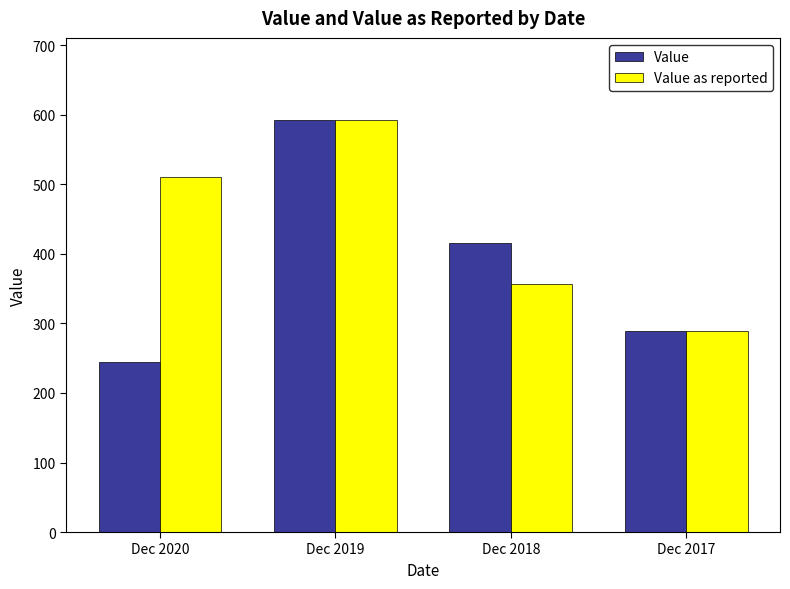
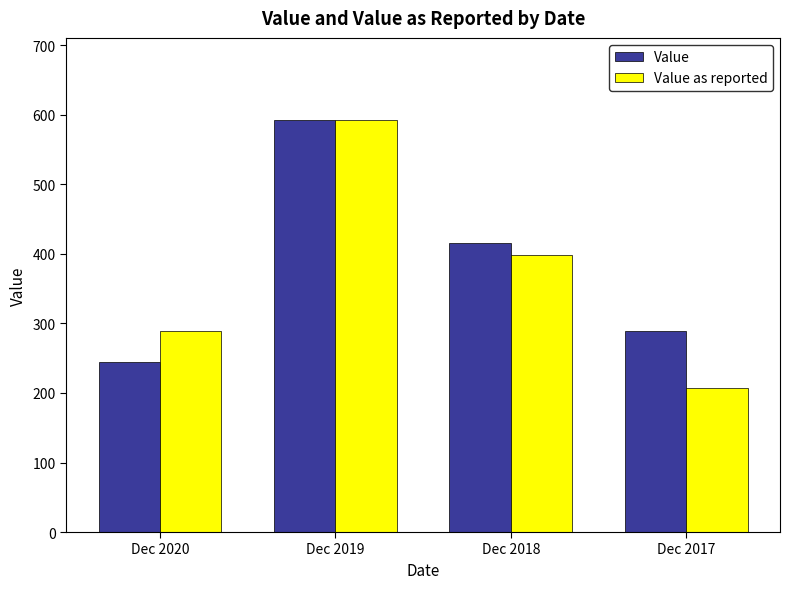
Value as reported, Dec 2020: 510 -> 290
Value as reported, Dec 2018: 360 -> 400
Value as reported, Dec 2017: 290 -> 210
